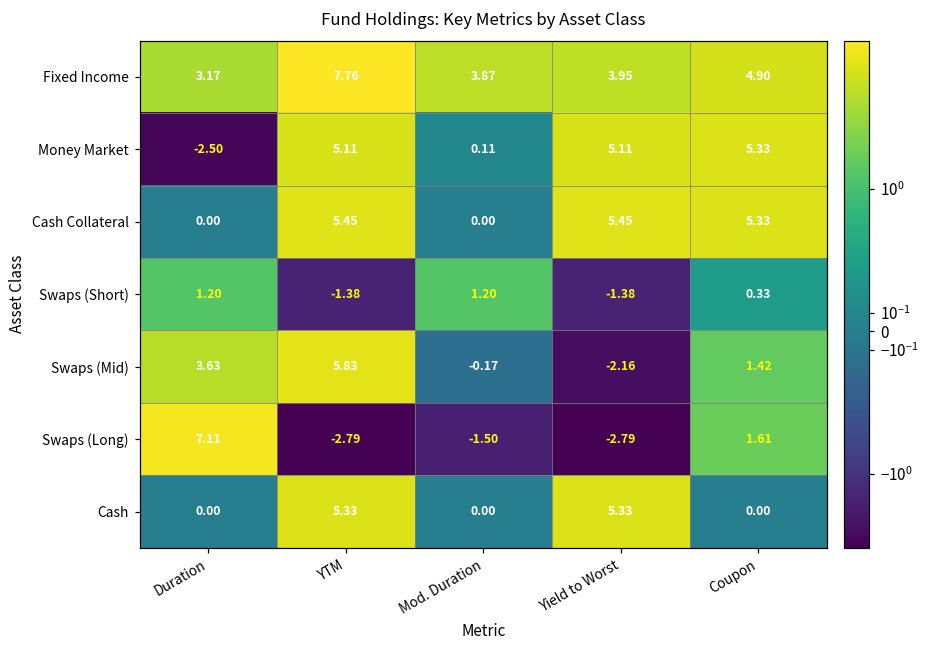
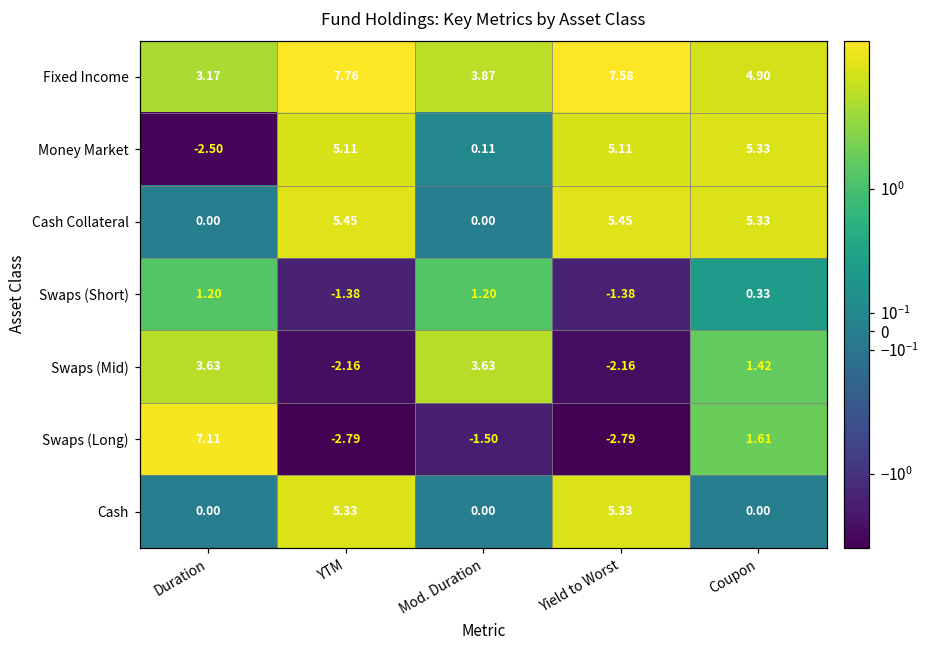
Fixed Income, Yield to Worst: 3.95 -> 7.58
Swaps (Mid), YTM: 5.83 -> -2.16
Swaps (Mid), Mod. Duration: -0.17 -> 3.63
